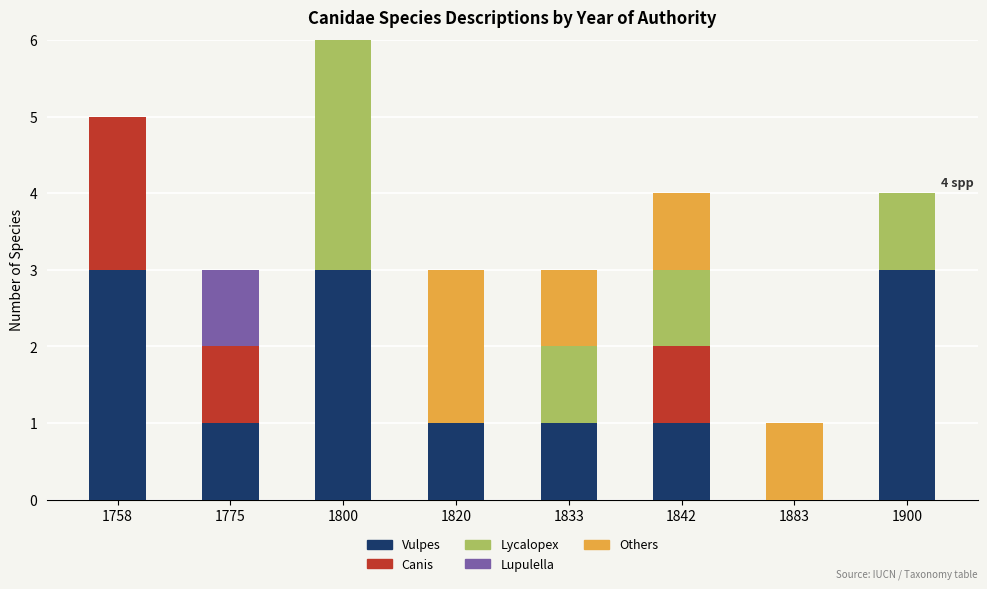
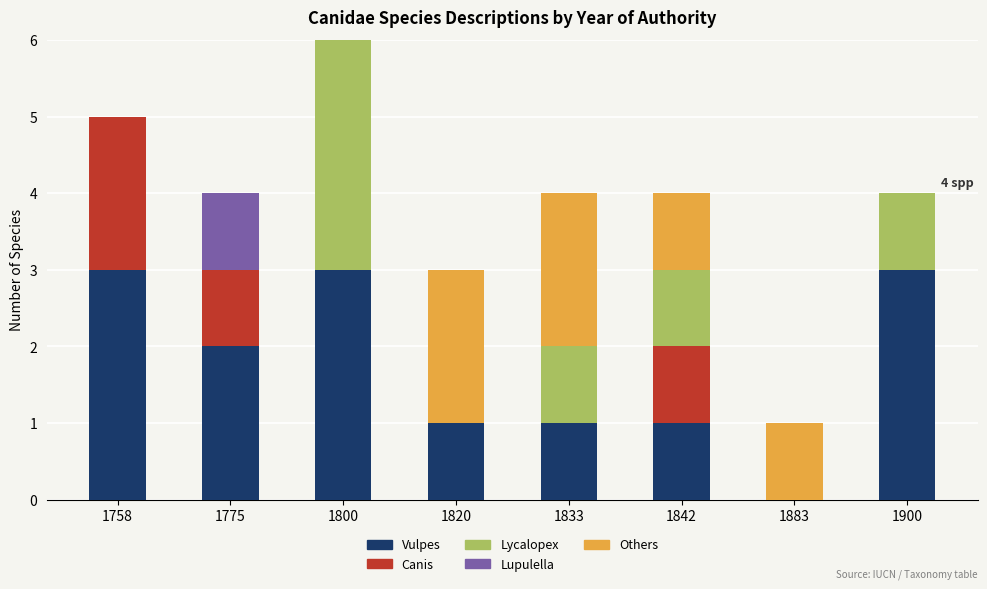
Vulpes, 1775: 1 -> 2
Others, 1833: 1 -> 2
